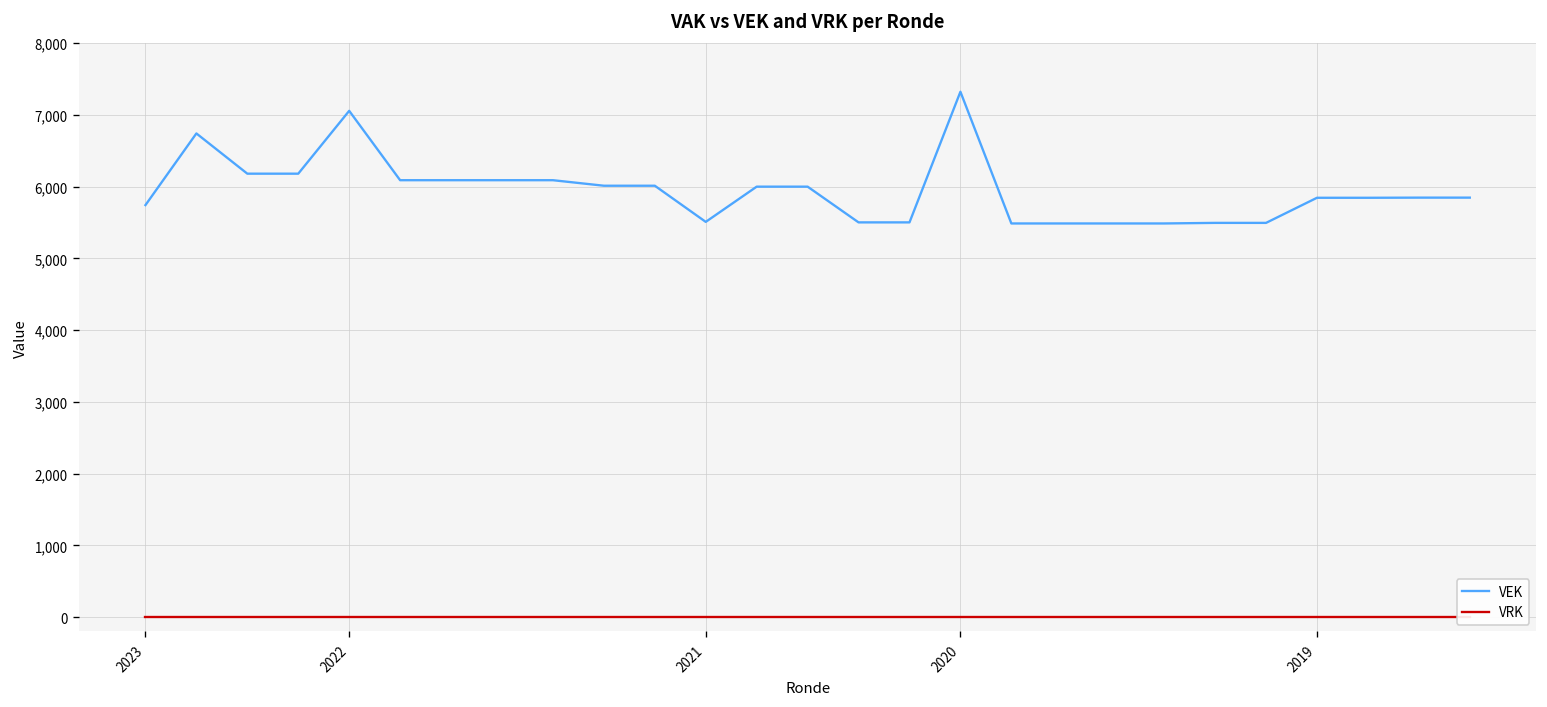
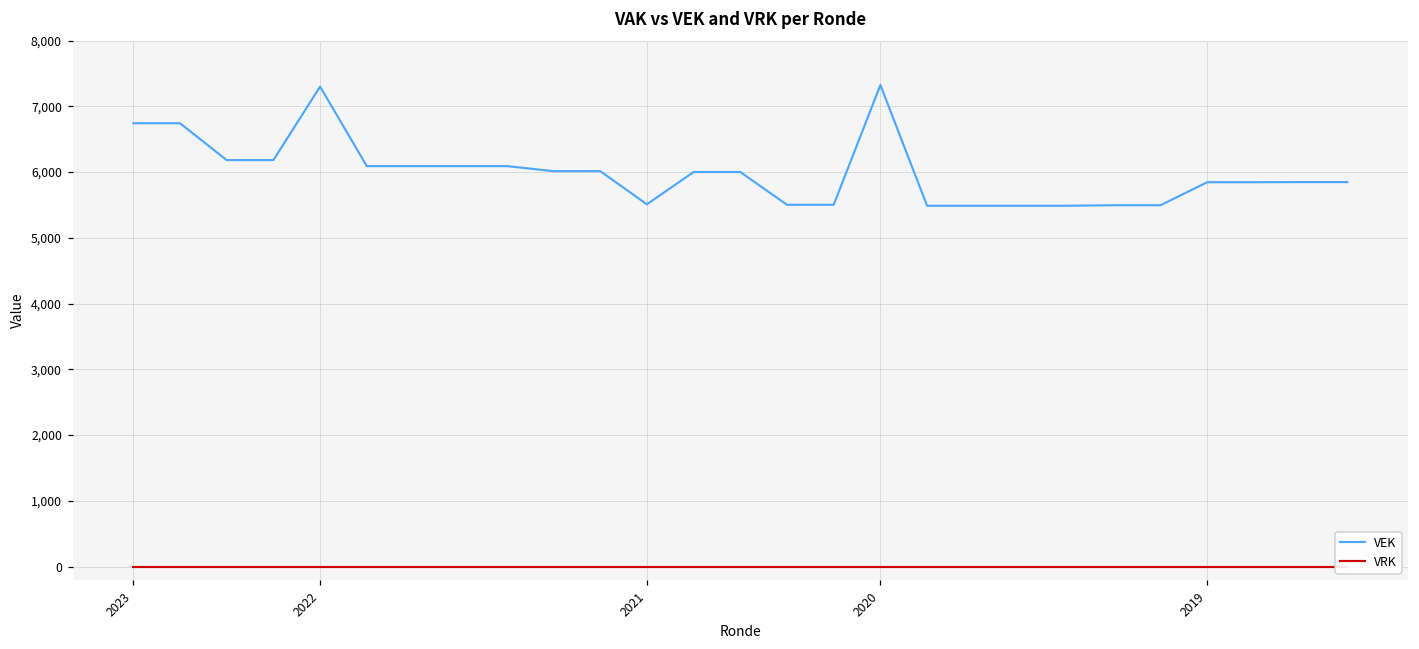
VEK, 2023: 5,700 -> 6,700
VEK, 2022: 7,100 -> 7,300
